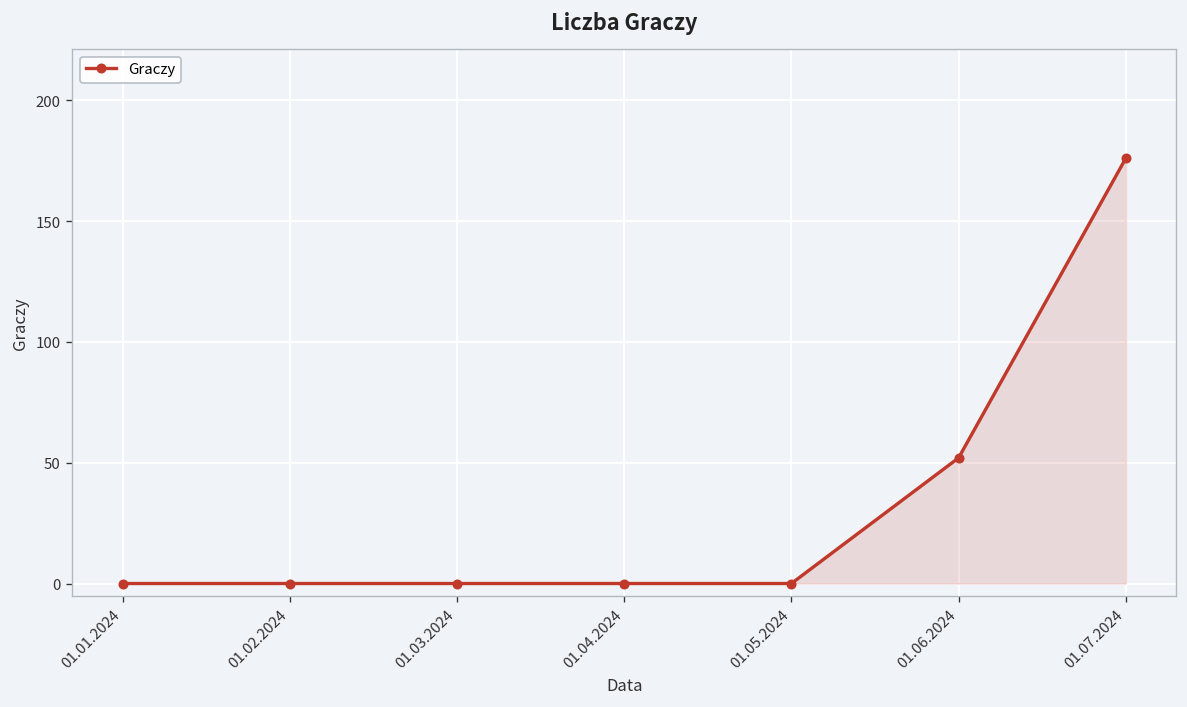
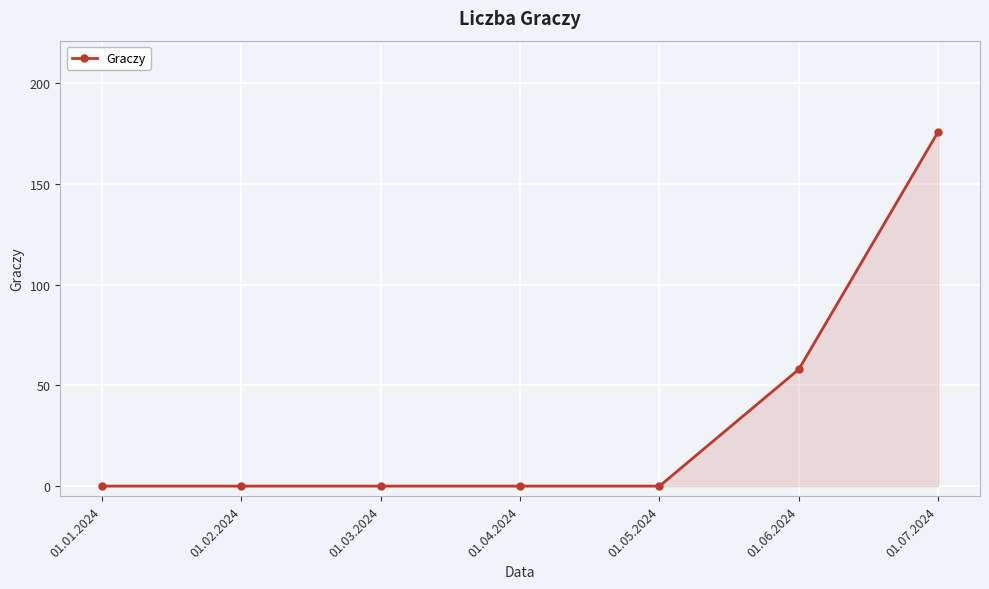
01.06.2024: 52 -> 58
